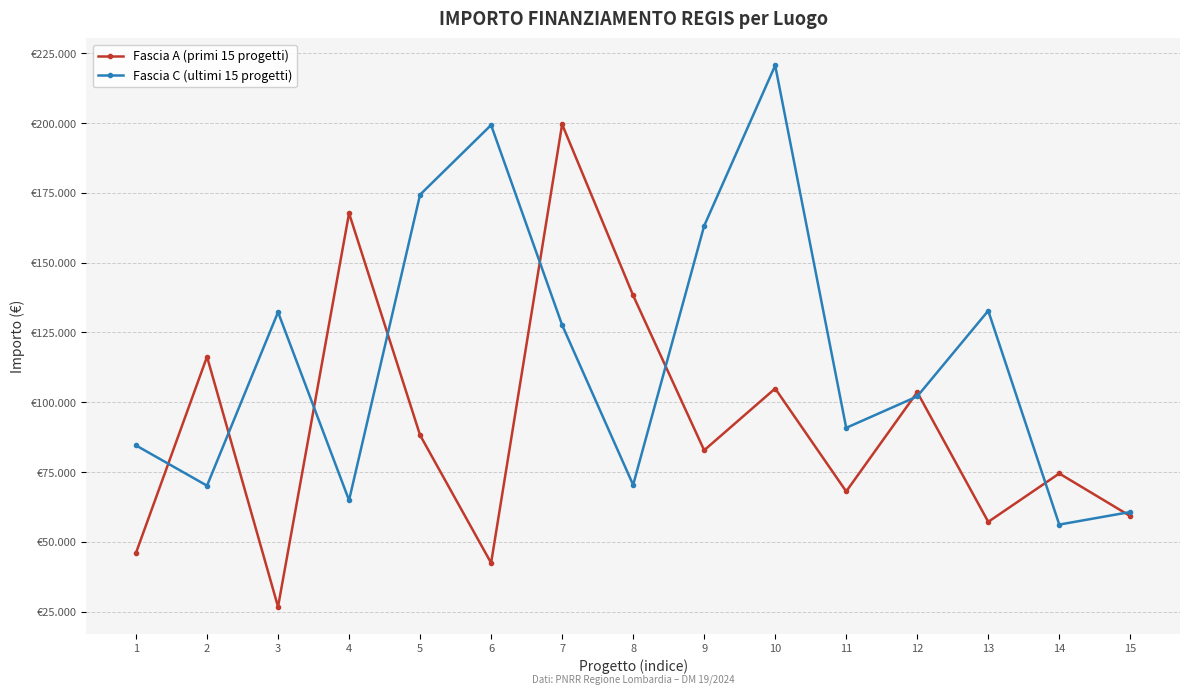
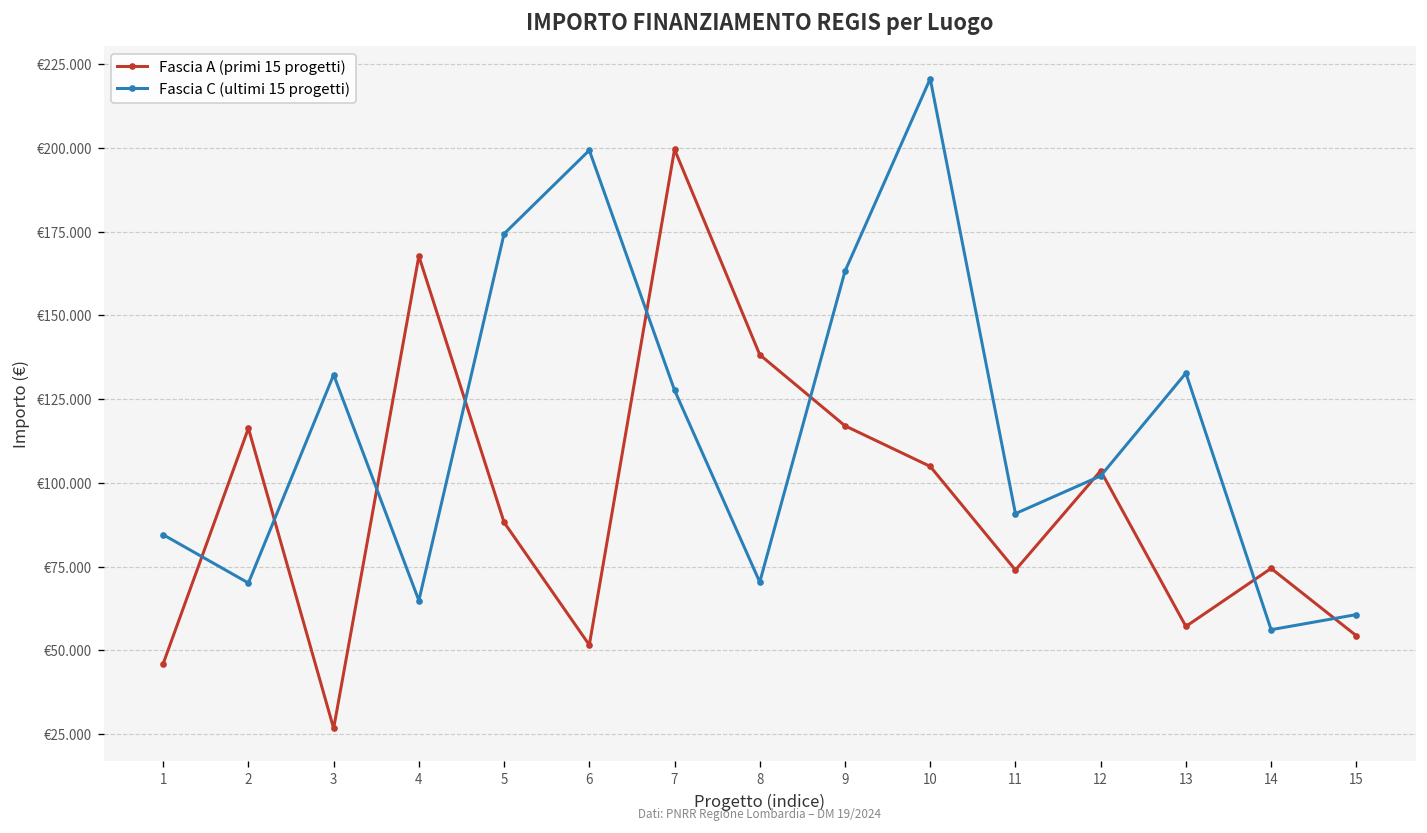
Fascia A (primi 15 progetti), 6: €42 -> €52
Fascia A (primi 15 progetti), 9: €83 -> €117
Fascia A (primi 15 progetti), 11: €68 -> €74
Fascia A (primi 15 progetti), 15: €59 -> €54
